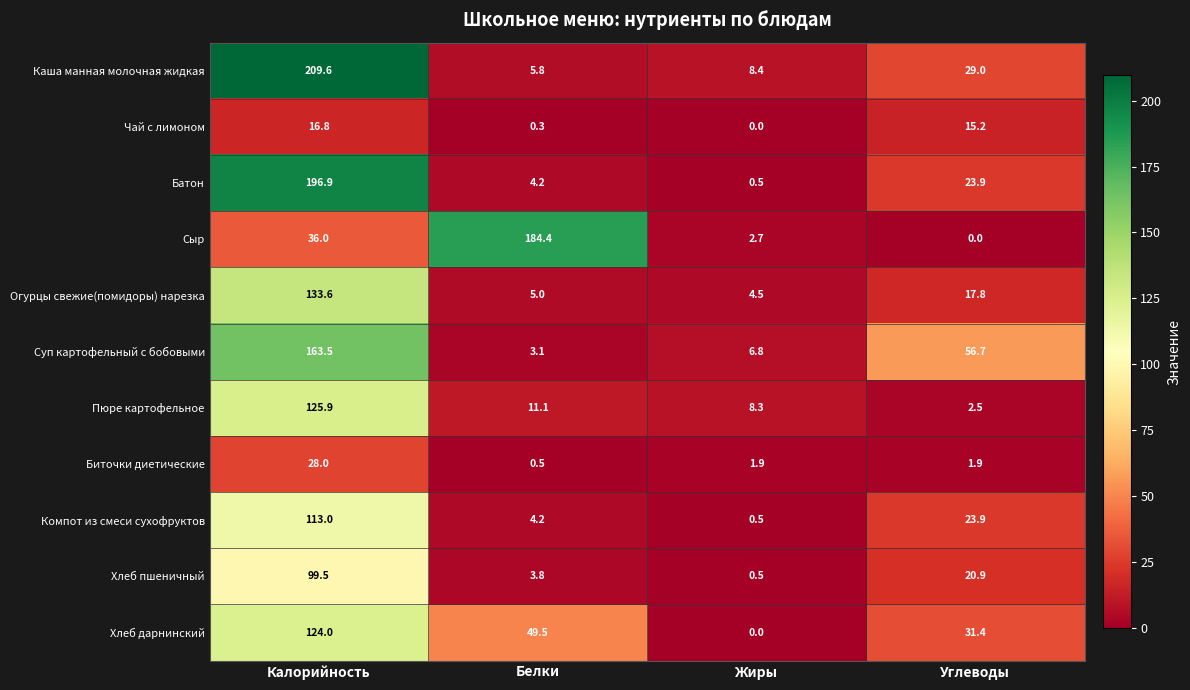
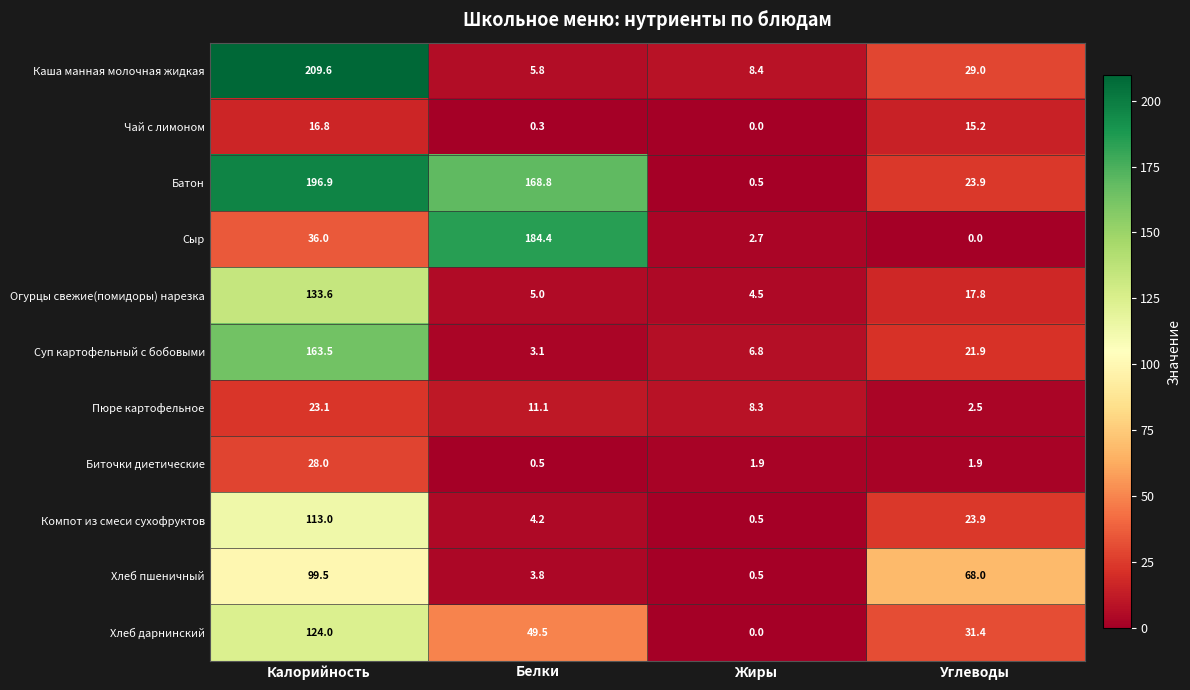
Батон, Белки: 4.2 -> 168.8
Суп картофельный с бобовыми, Углеводы: 56.7 -> 21.9
Пюре картофельное, Калорийность: 125.9 -> 23.1
Хлеб пшеничный, Углеводы: 20.9 -> 68.0
